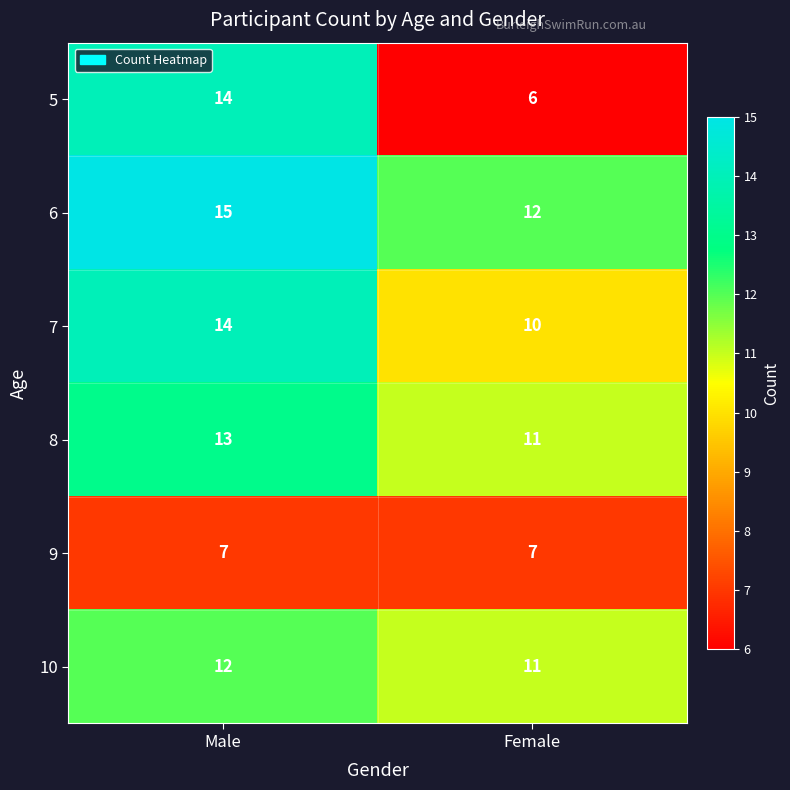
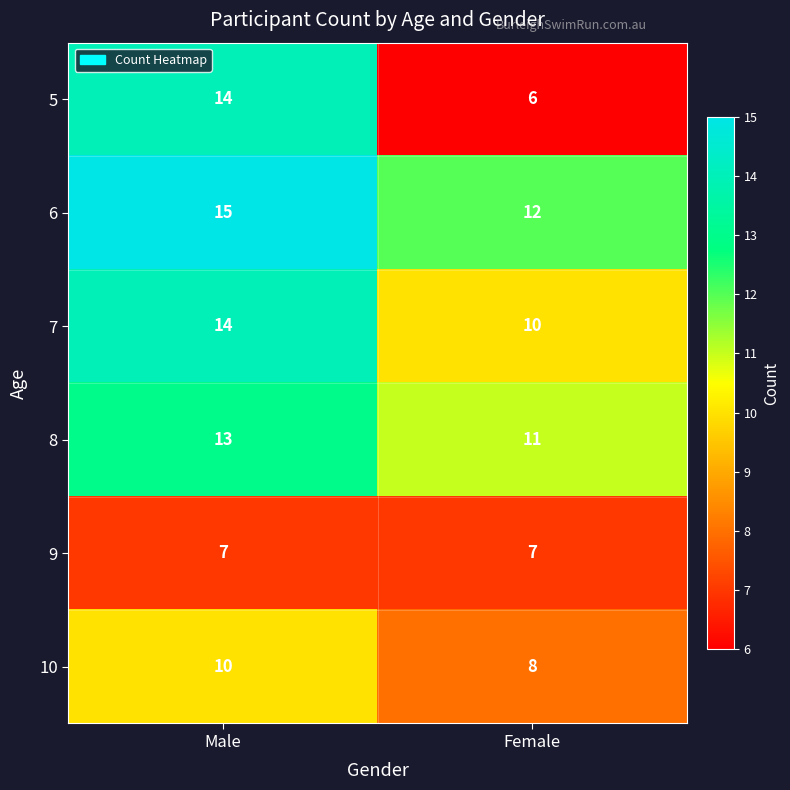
10, Male: 12 -> 10
10, Female: 11 -> 8
